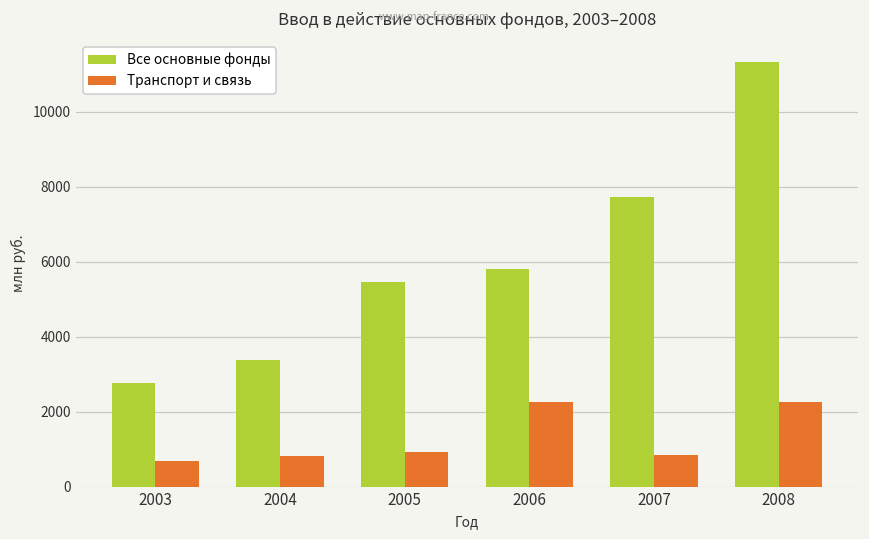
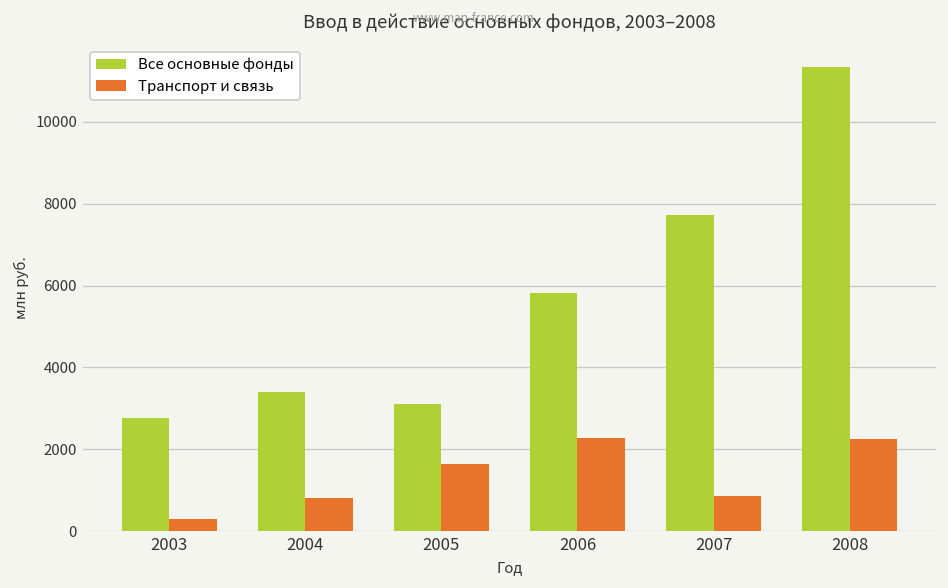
Транспорт и связь, 2003: 700 -> 300
Все основные фонды, 2005: 5500 -> 3100
Транспорт и связь, 2005: 900 -> 1700
